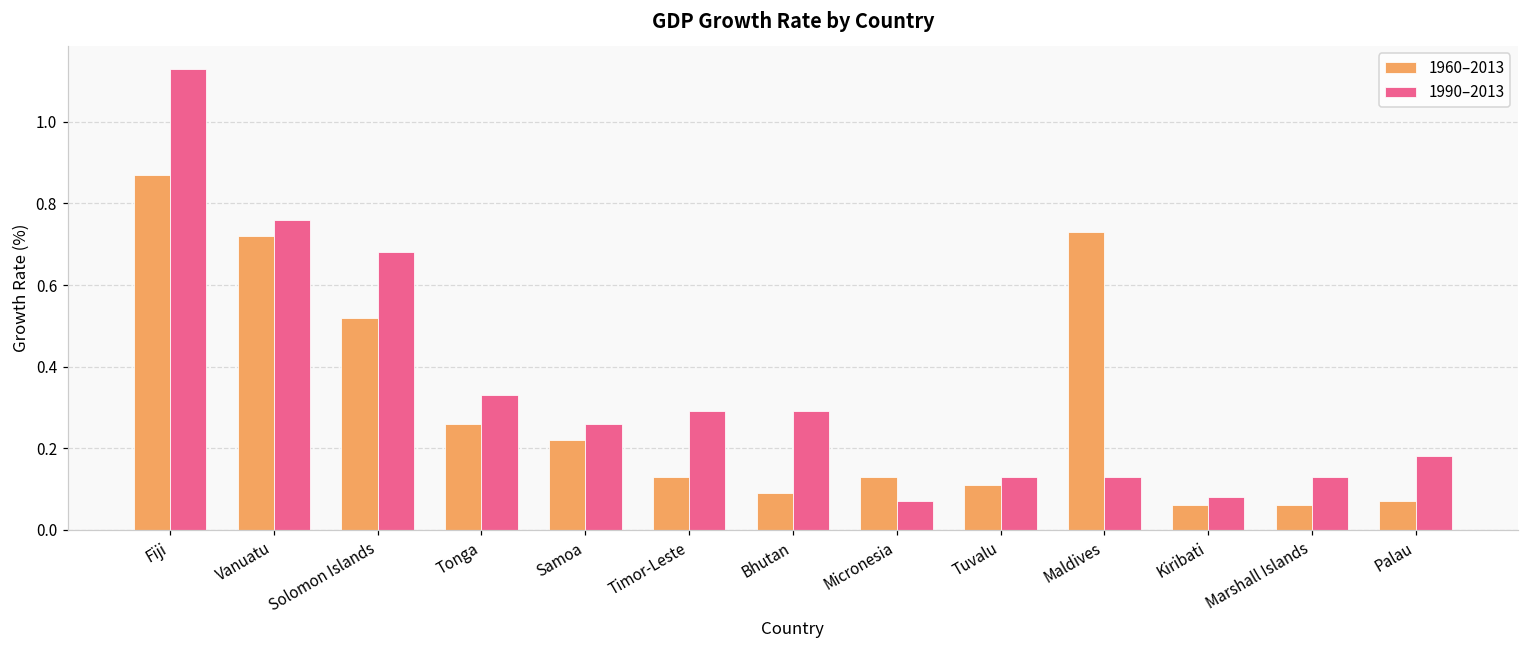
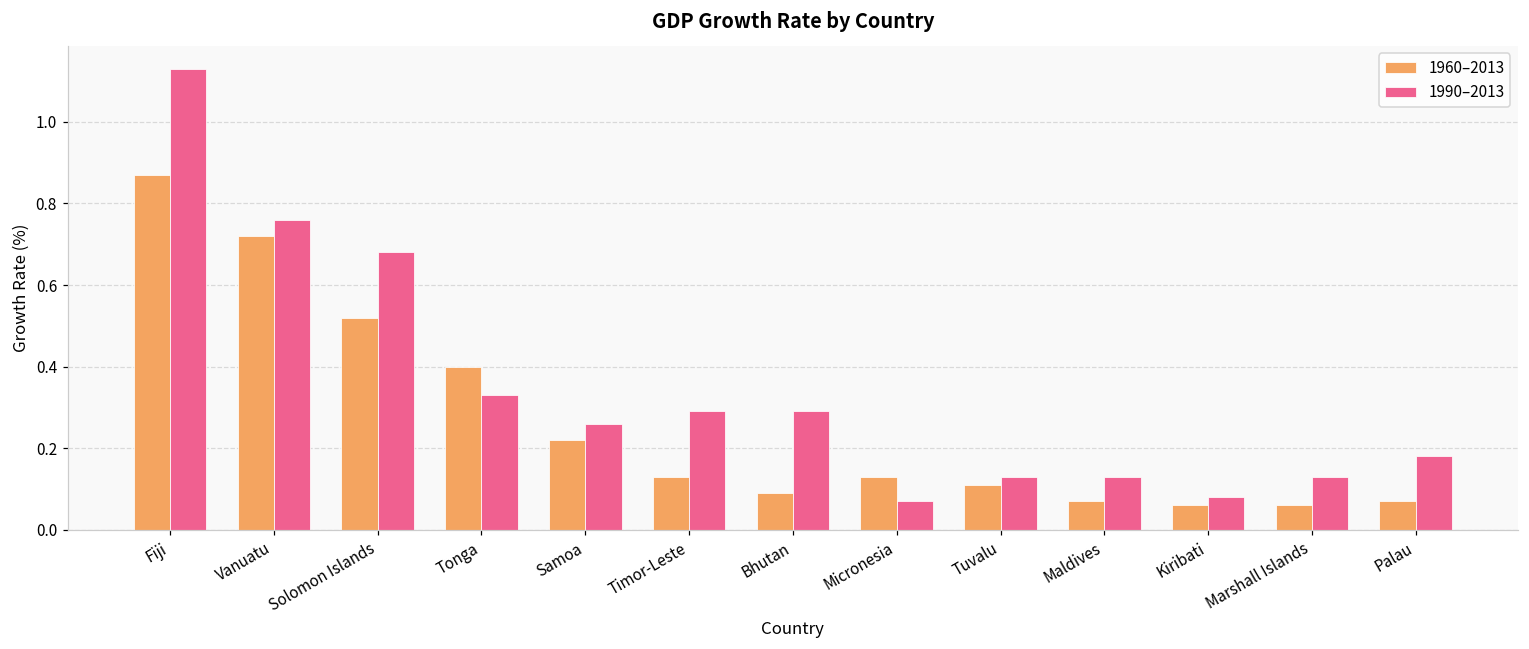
1960–2013, Tonga: 0.26 -> 0.40
1960–2013, Maldives: 0.73 -> 0.07
